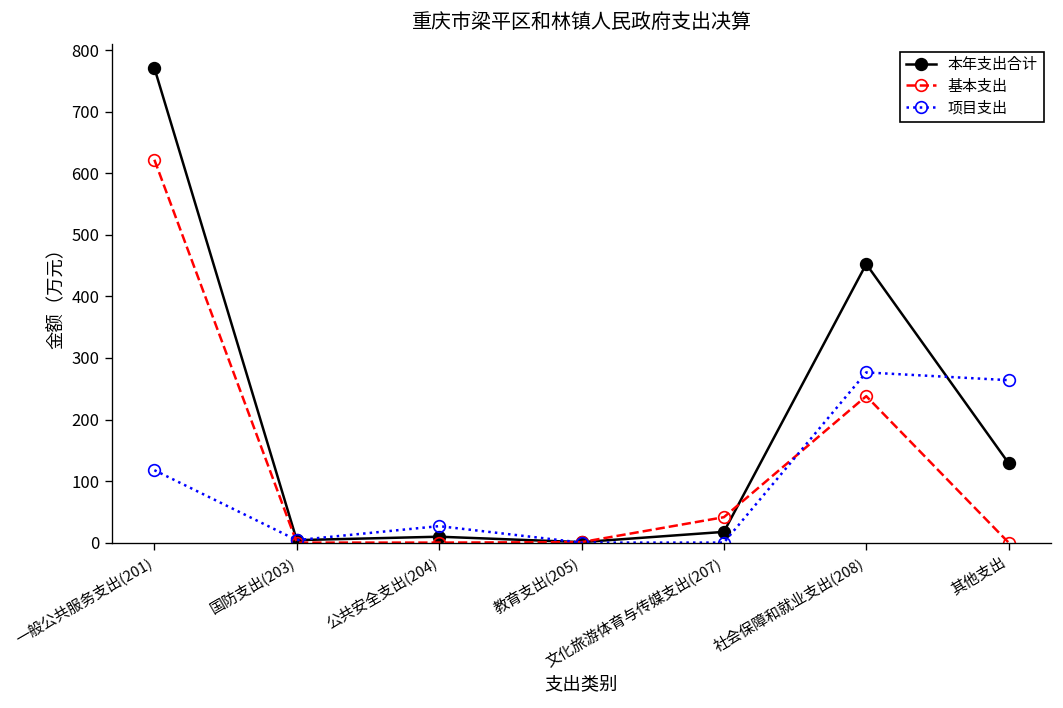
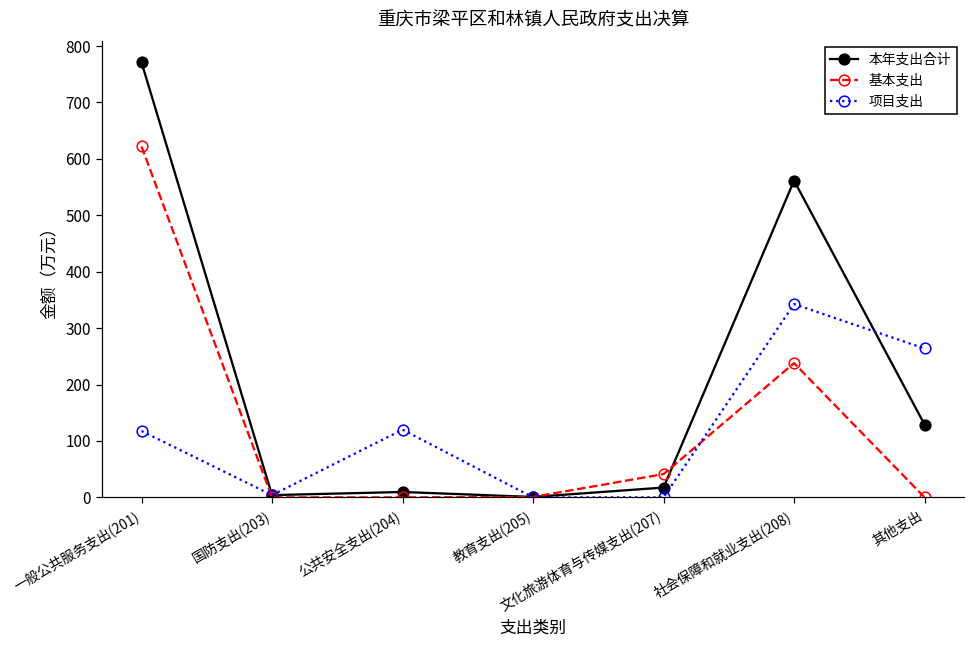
项目支出, 公共安全支出(204): 30 -> 120
本年支出合计, 社会保障和就业支出(208): 450 -> 560
项目支出, 社会保障和就业支出(208): 280 -> 340
